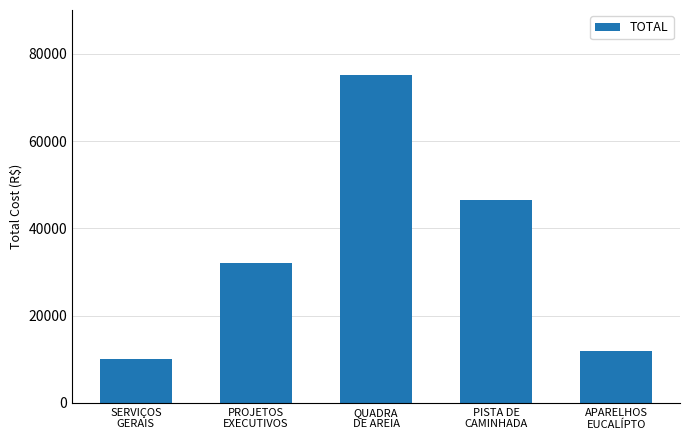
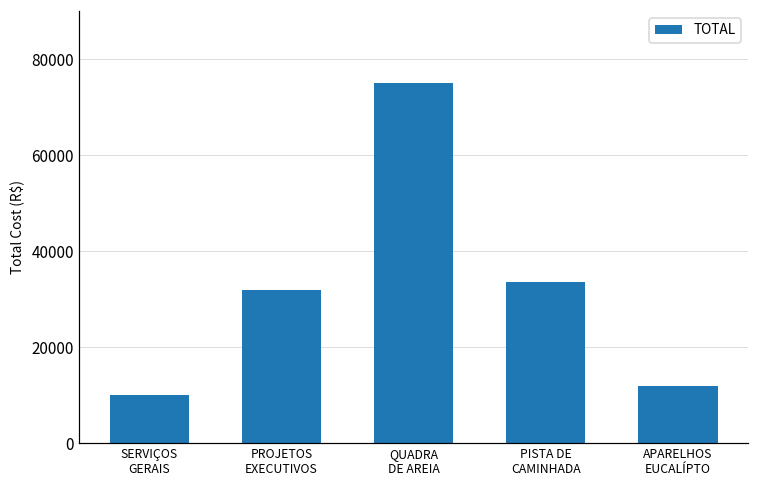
PISTA DE CAMINHADA: 46000 -> 34000
